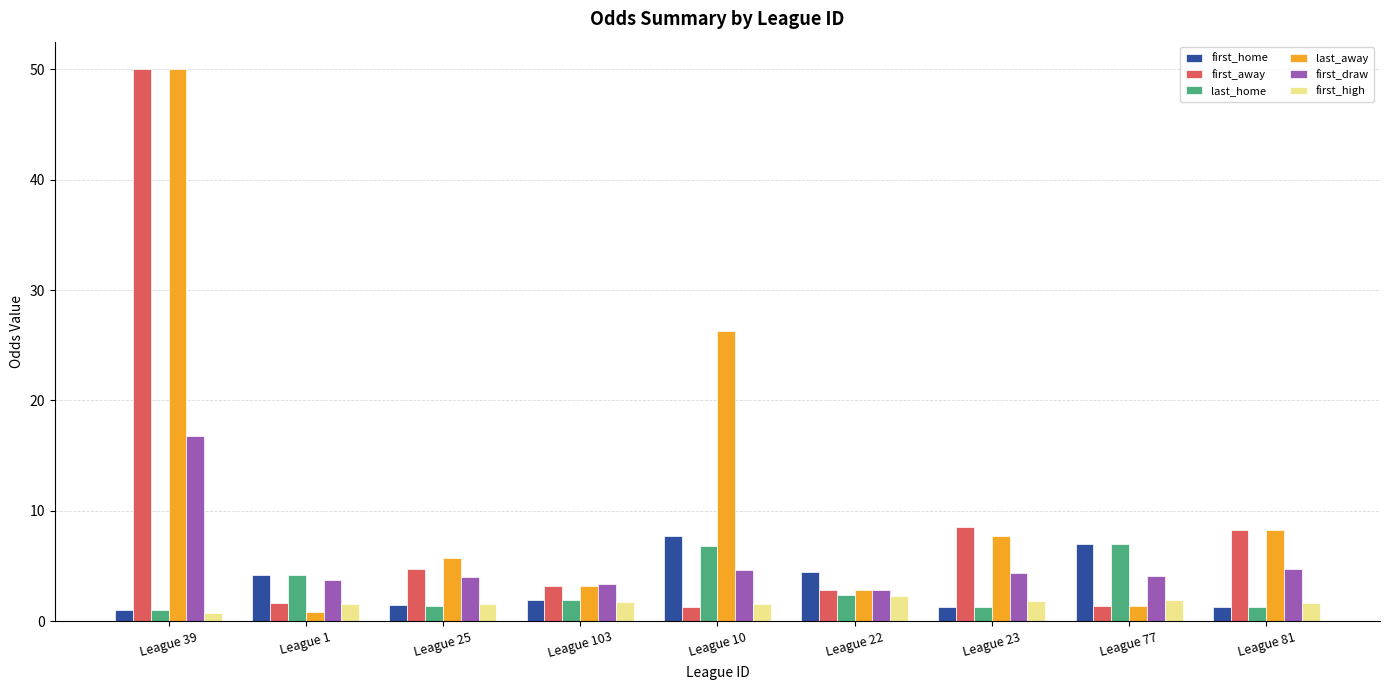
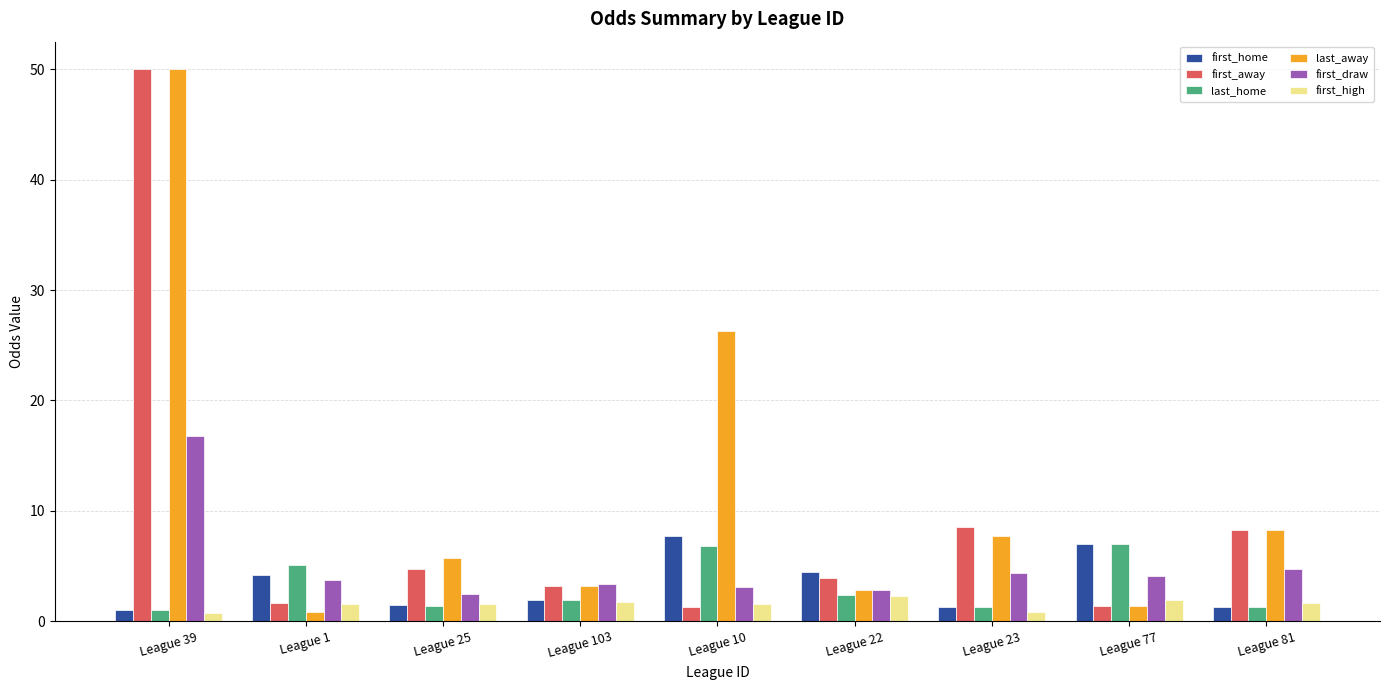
last_home, League 1: 4.2 -> 5.1
first_draw, League 25: 4.0 -> 2.5
first_draw, League 10: 4.7 -> 3.1
first_away, League 22: 2.8 -> 3.9
first_high, League 23: 1.9 -> 0.8
